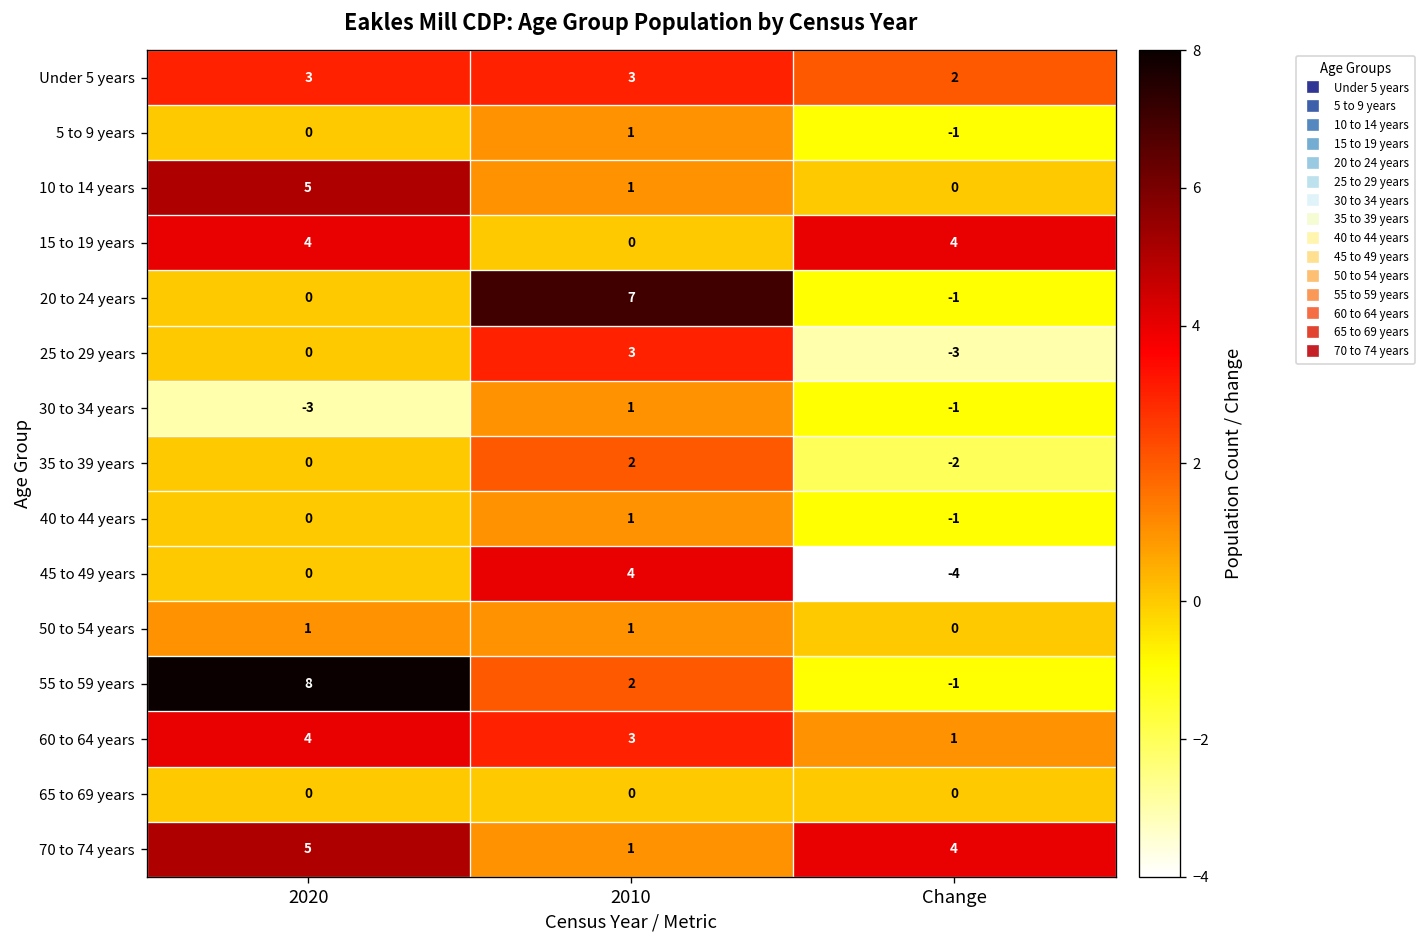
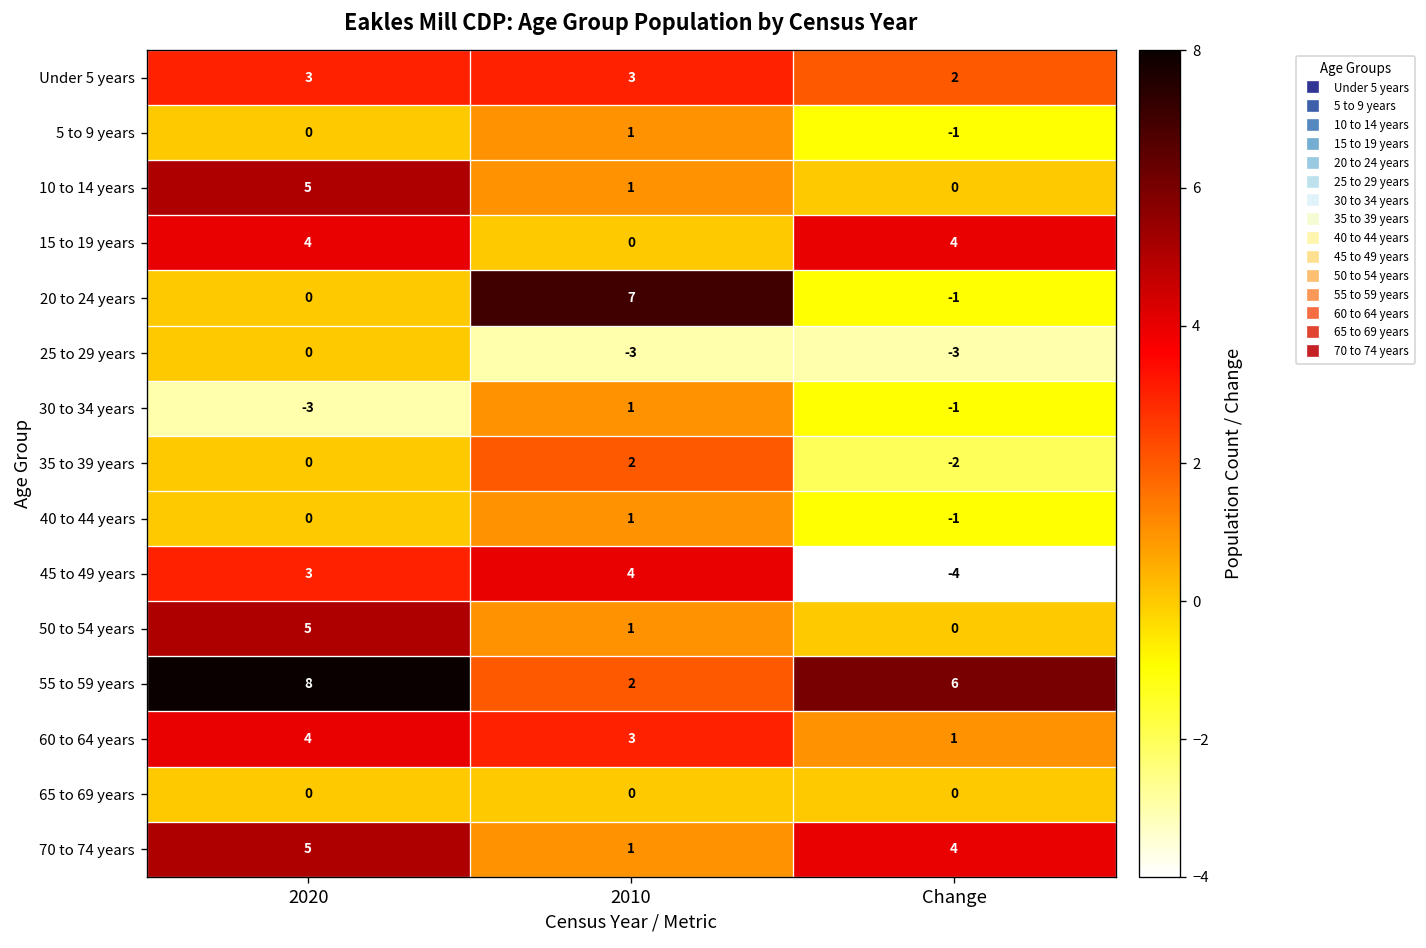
25 to 29 years, 2010: 3 -> -3
45 to 49 years, 2020: 0 -> 3
50 to 54 years, 2020: 1 -> 5
55 to 59 years, Change: -1 -> 6
